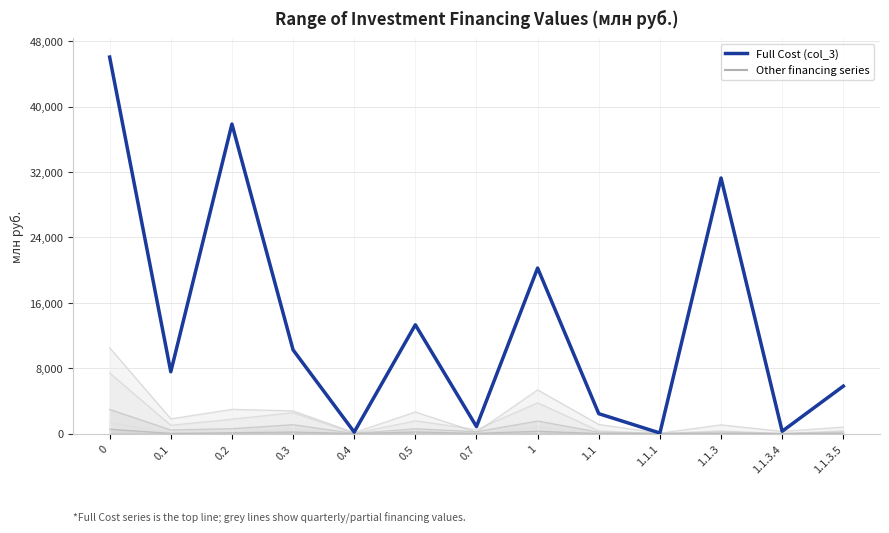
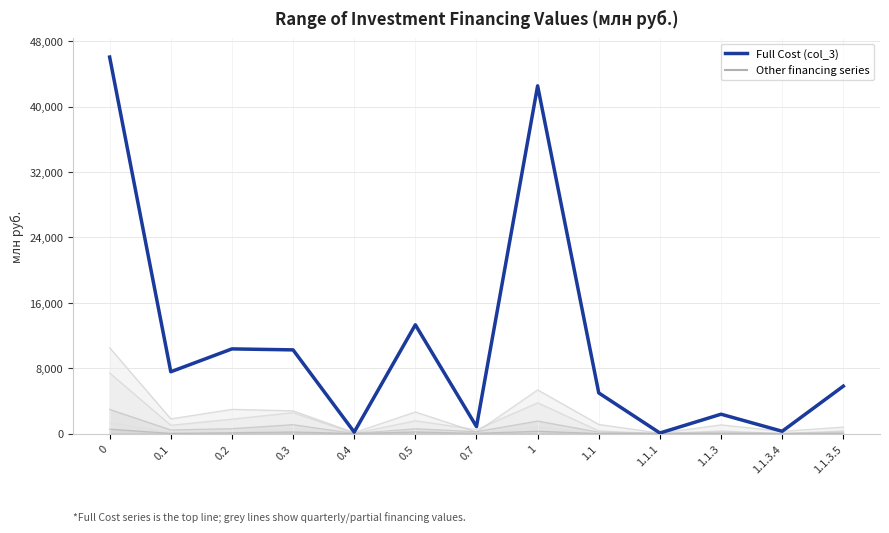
Full Cost (col_3), 0.2: 38,000 -> 10,000
Full Cost (col_3), 1: 20,000 -> 43,000
Full Cost (col_3), 1.1: 2,000 -> 5,000
Full Cost (col_3), 1.1.3: 31,000 -> 2,000
